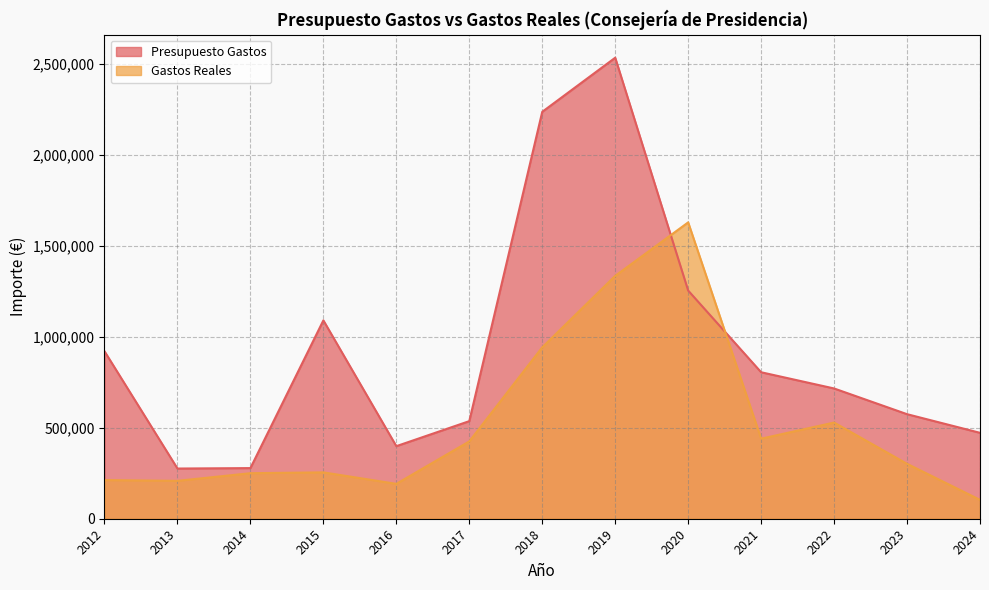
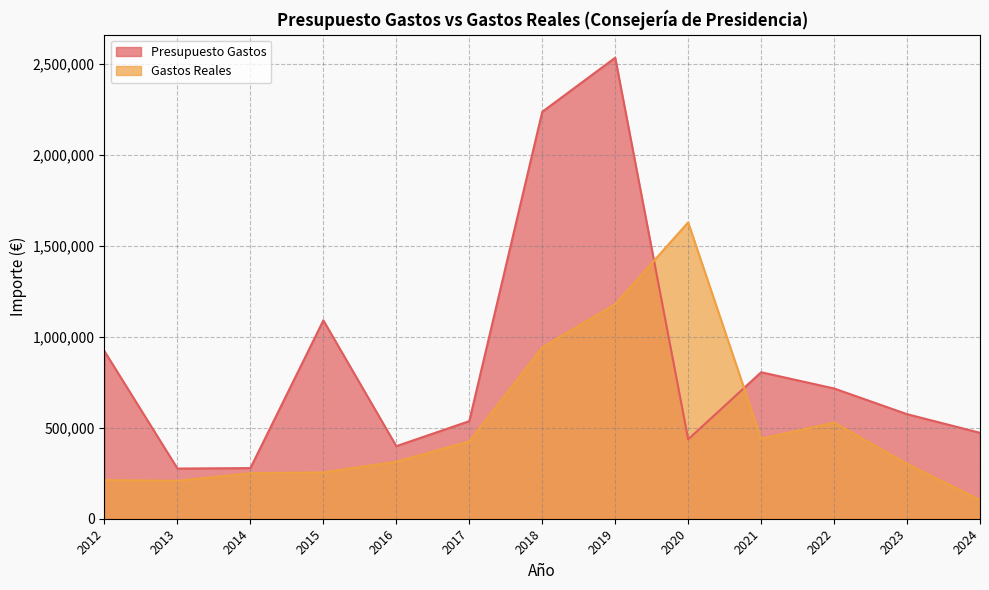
Gastos Reales, 2016: 190,000 -> 310,000
Gastos Reales, 2019: 1,330,000 -> 1,180,000
Presupuesto Gastos, 2020: 1,250,000 -> 440,000
